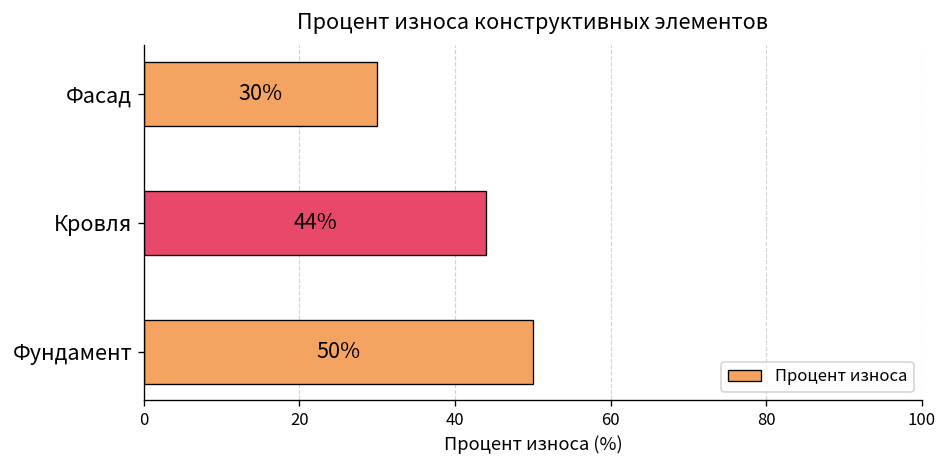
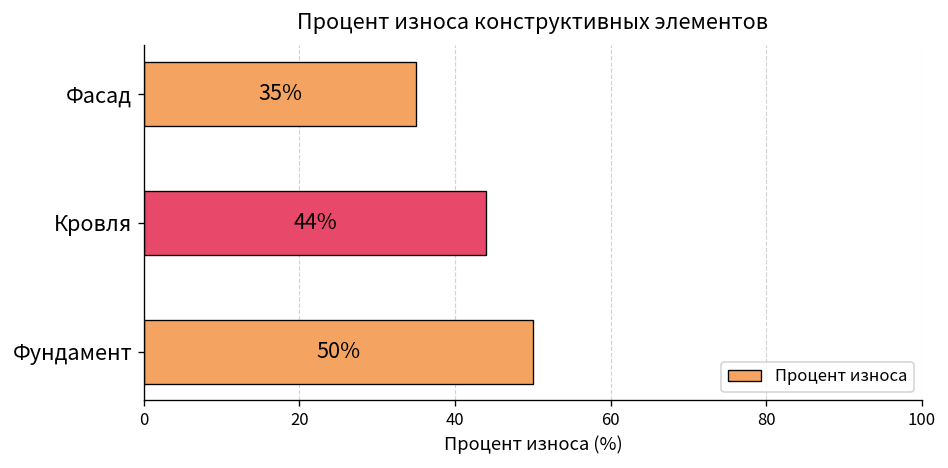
Фасад: 30% -> 35%
